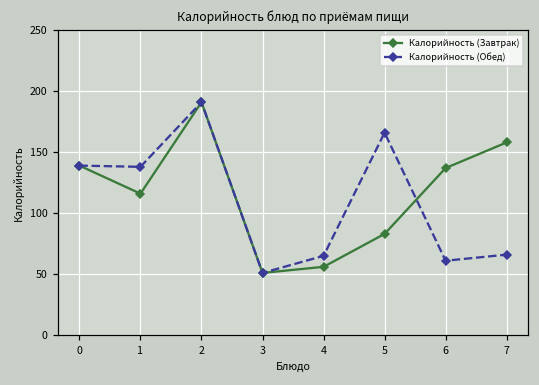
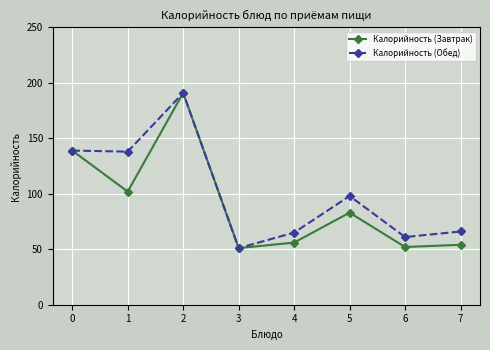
Калорийность (Завтрак), 1: 116 -> 102
Калорийность (Обед), 5: 166 -> 98
Калорийность (Завтрак), 6: 137 -> 52
Калорийность (Завтрак), 7: 158 -> 54
